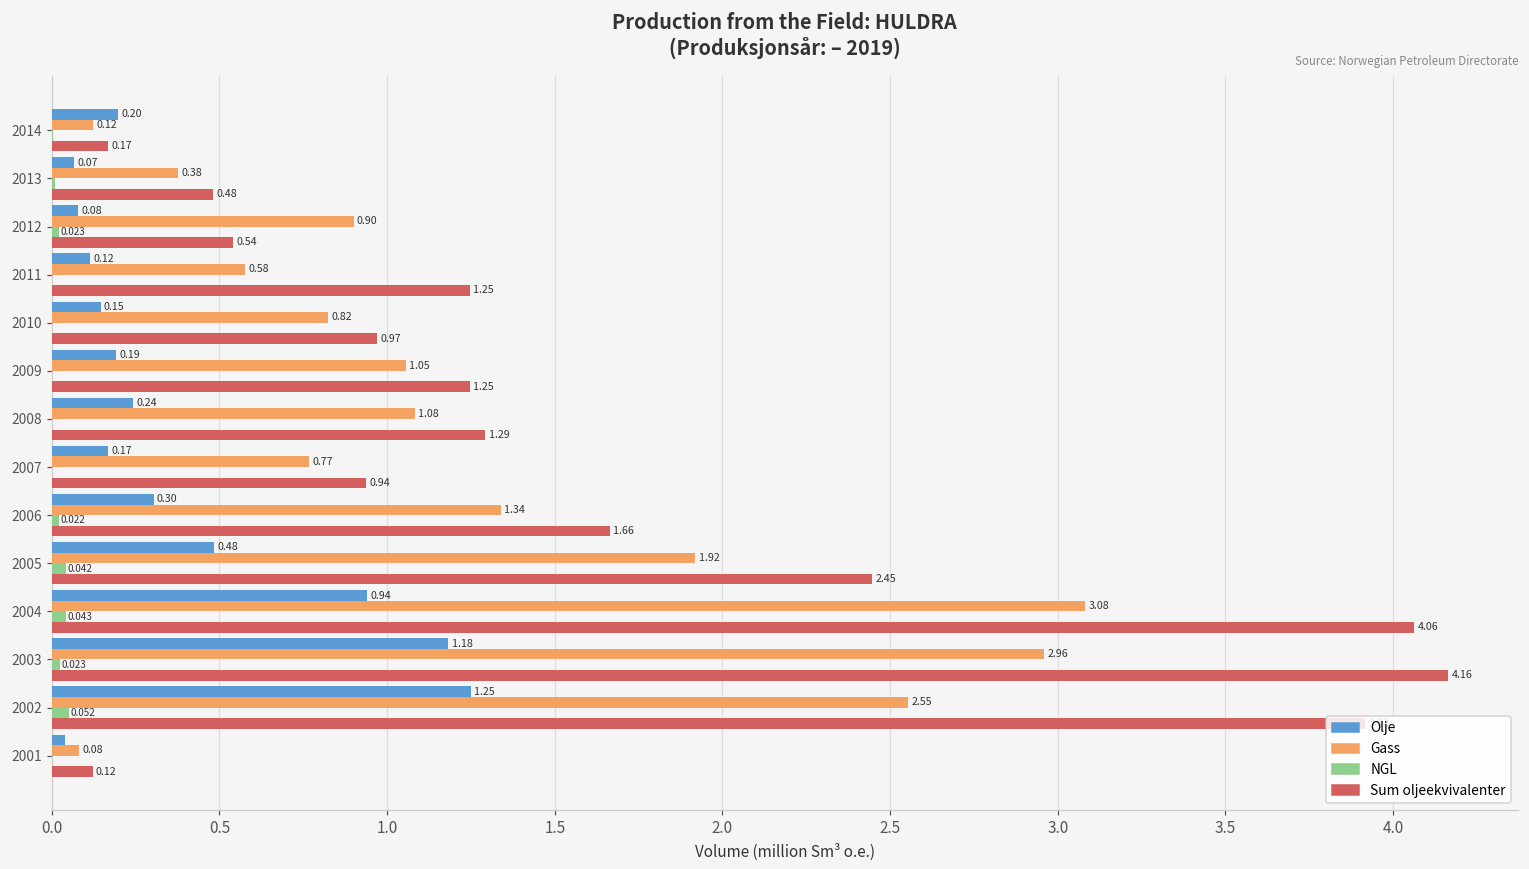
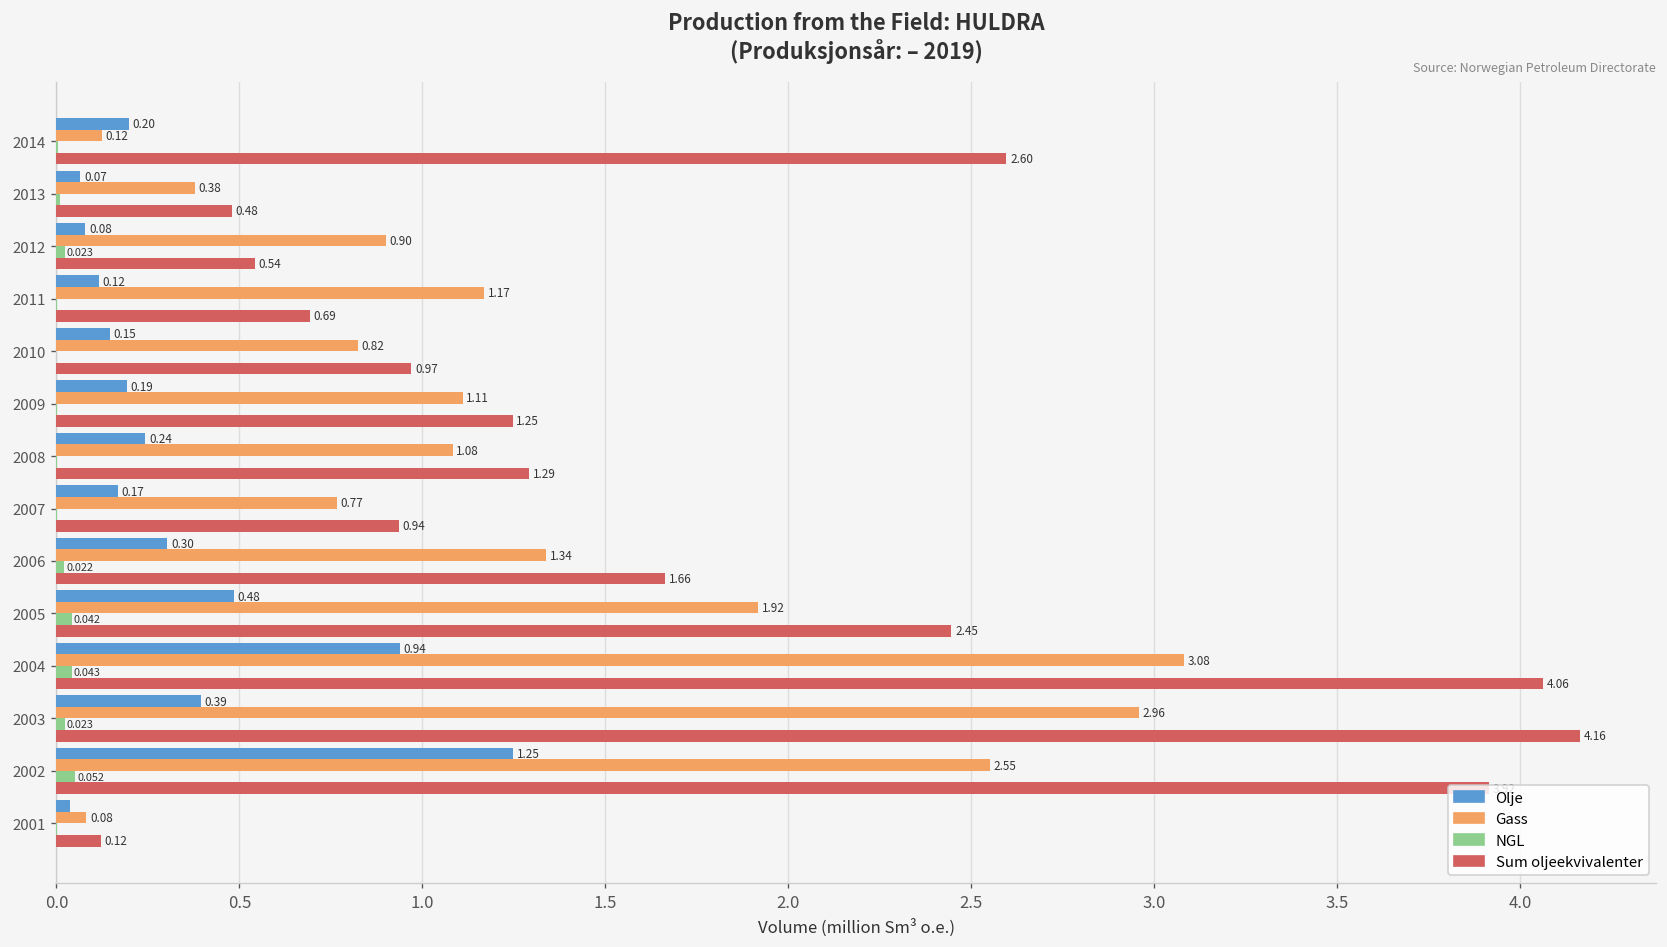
Sum oljeekvivalenter, 2014: 0.17 -> 2.60
Gass, 2011: 0.58 -> 1.17
Sum oljeekvivalenter, 2011: 1.25 -> 0.69
Gass, 2009: 1.05 -> 1.11
Olje, 2003: 1.18 -> 0.39
